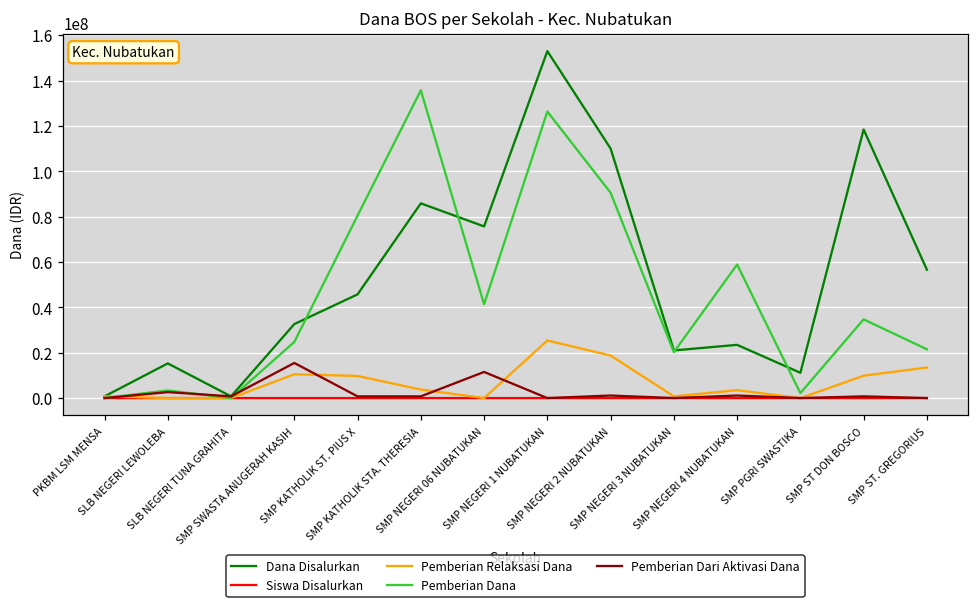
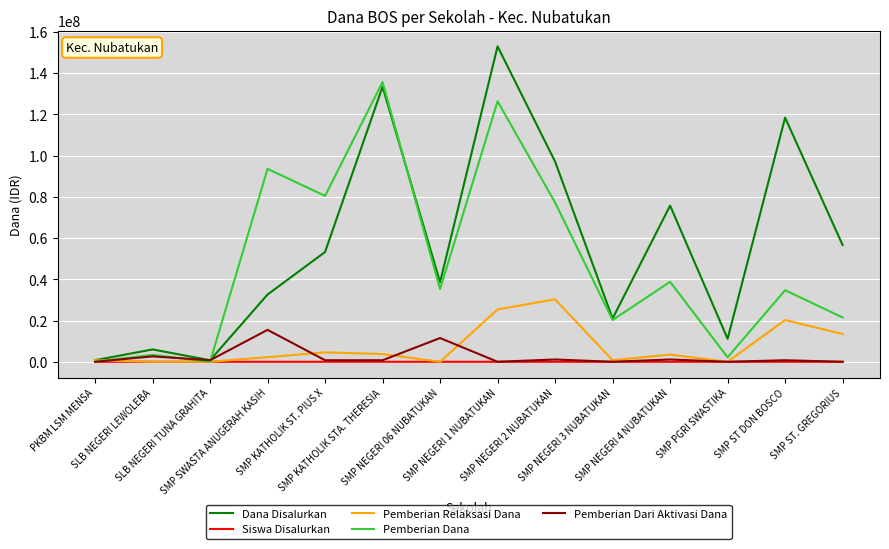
Dana Disalurkan, SLB NEGERI LEWOLEBA: 15000000 -> 6000000
Pemberian Relaksasi Dana, SMP SWASTA ANUGERAH KASIH: 10000000 -> 2000000
Pemberian Dana, SMP SWASTA ANUGERAH KASIH: 25000000 -> 94000000
Dana Disalurkan, SMP KATHOLIK ST. PIUS X: 46000000 -> 53000000
Pemberian Relaksasi Dana, SMP KATHOLIK ST. PIUS X: 10000000 -> 5000000
Dana Disalurkan, SMP KATHOLIK STA. THERESIA: 86000000 -> 133000000
Dana Disalurkan, SMP NEGERI 06 NUBATUKAN: 76000000 -> 39000000
Pemberian Dana, SMP NEGERI 06 NUBATUKAN: 41000000 -> 35000000
Dana Disalurkan, SMP NEGERI 2 NUBATUKAN: 110000000 -> 97000000
Pemberian Relaksasi Dana, SMP NEGERI 2 NUBATUKAN: 19000000 -> 30000000
Pemberian Dana, SMP NEGERI 2 NUBATUKAN: 91000000 -> 77000000
Dana Disalurkan, SMP NEGERI 4 NUBATUKAN: 23000000 -> 76000000
Pemberian Dana, SMP NEGERI 4 NUBATUKAN: 59000000 -> 39000000
Pemberian Relaksasi Dana, SMP ST DON BOSCO: 10000000 -> 20000000
